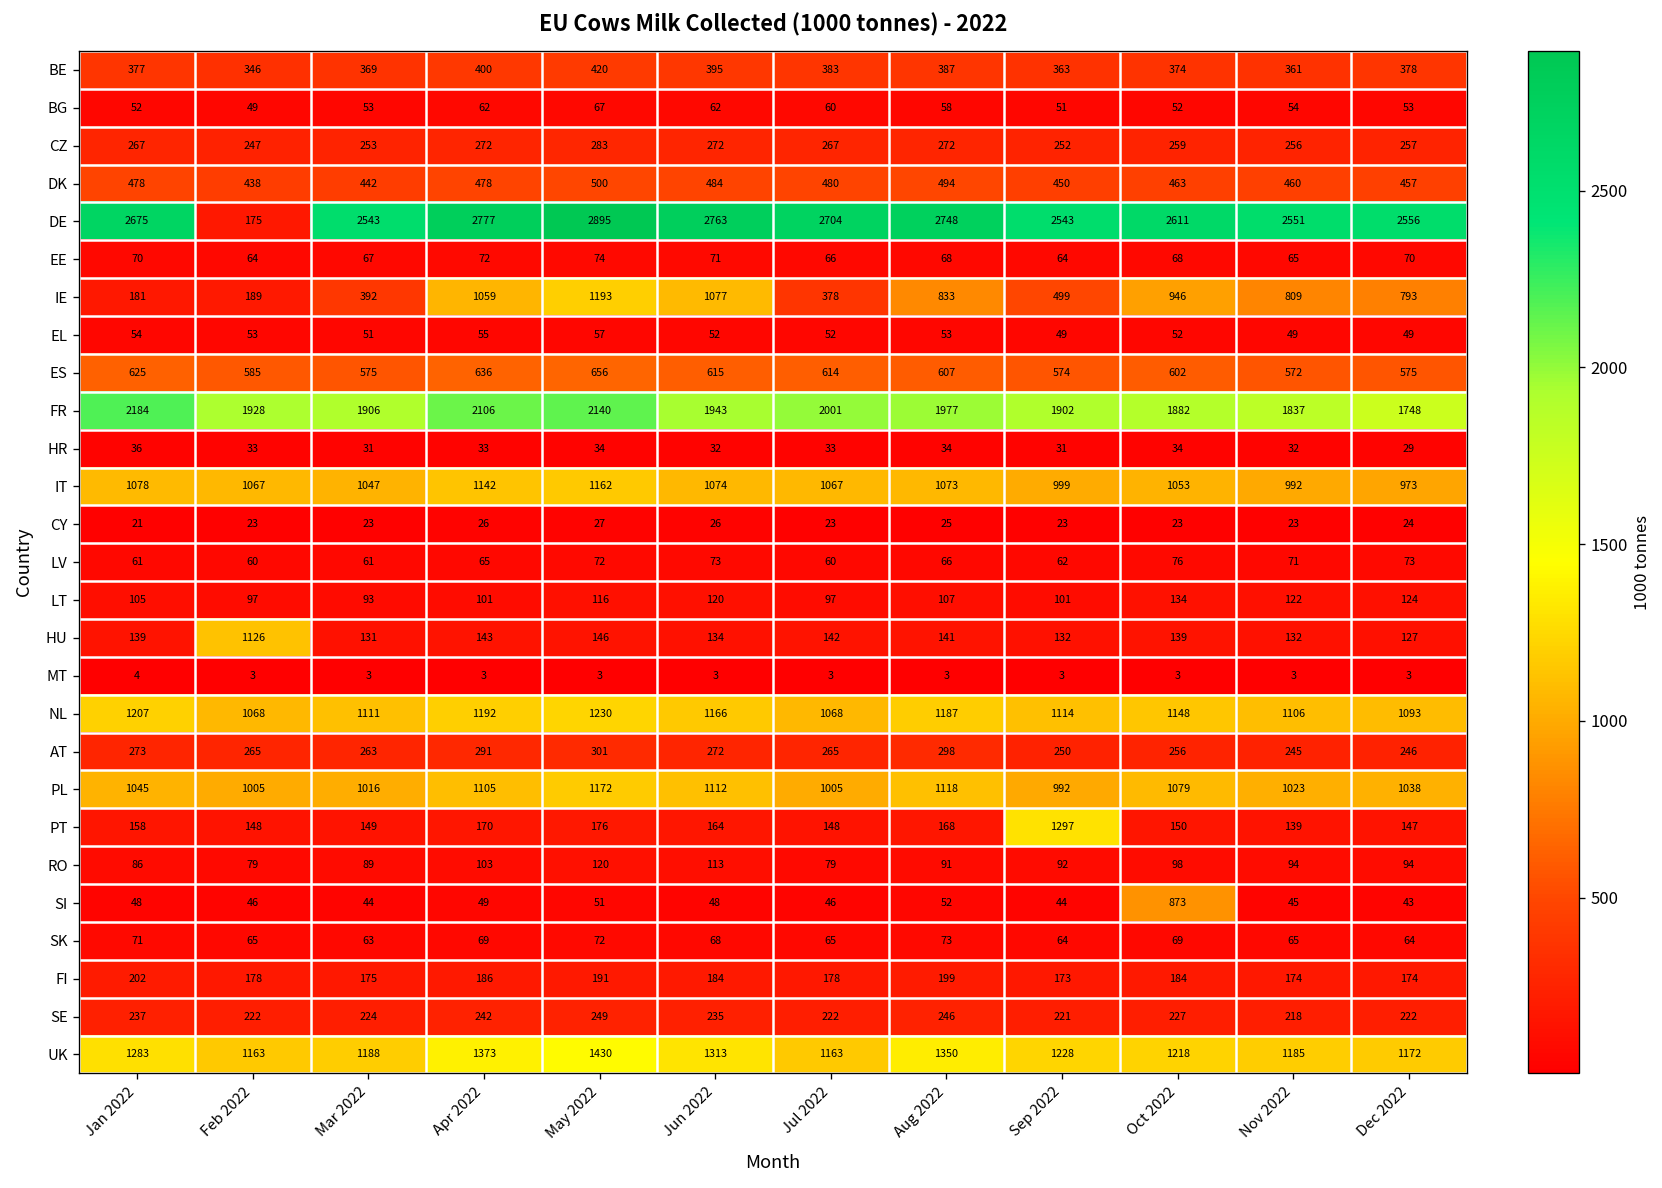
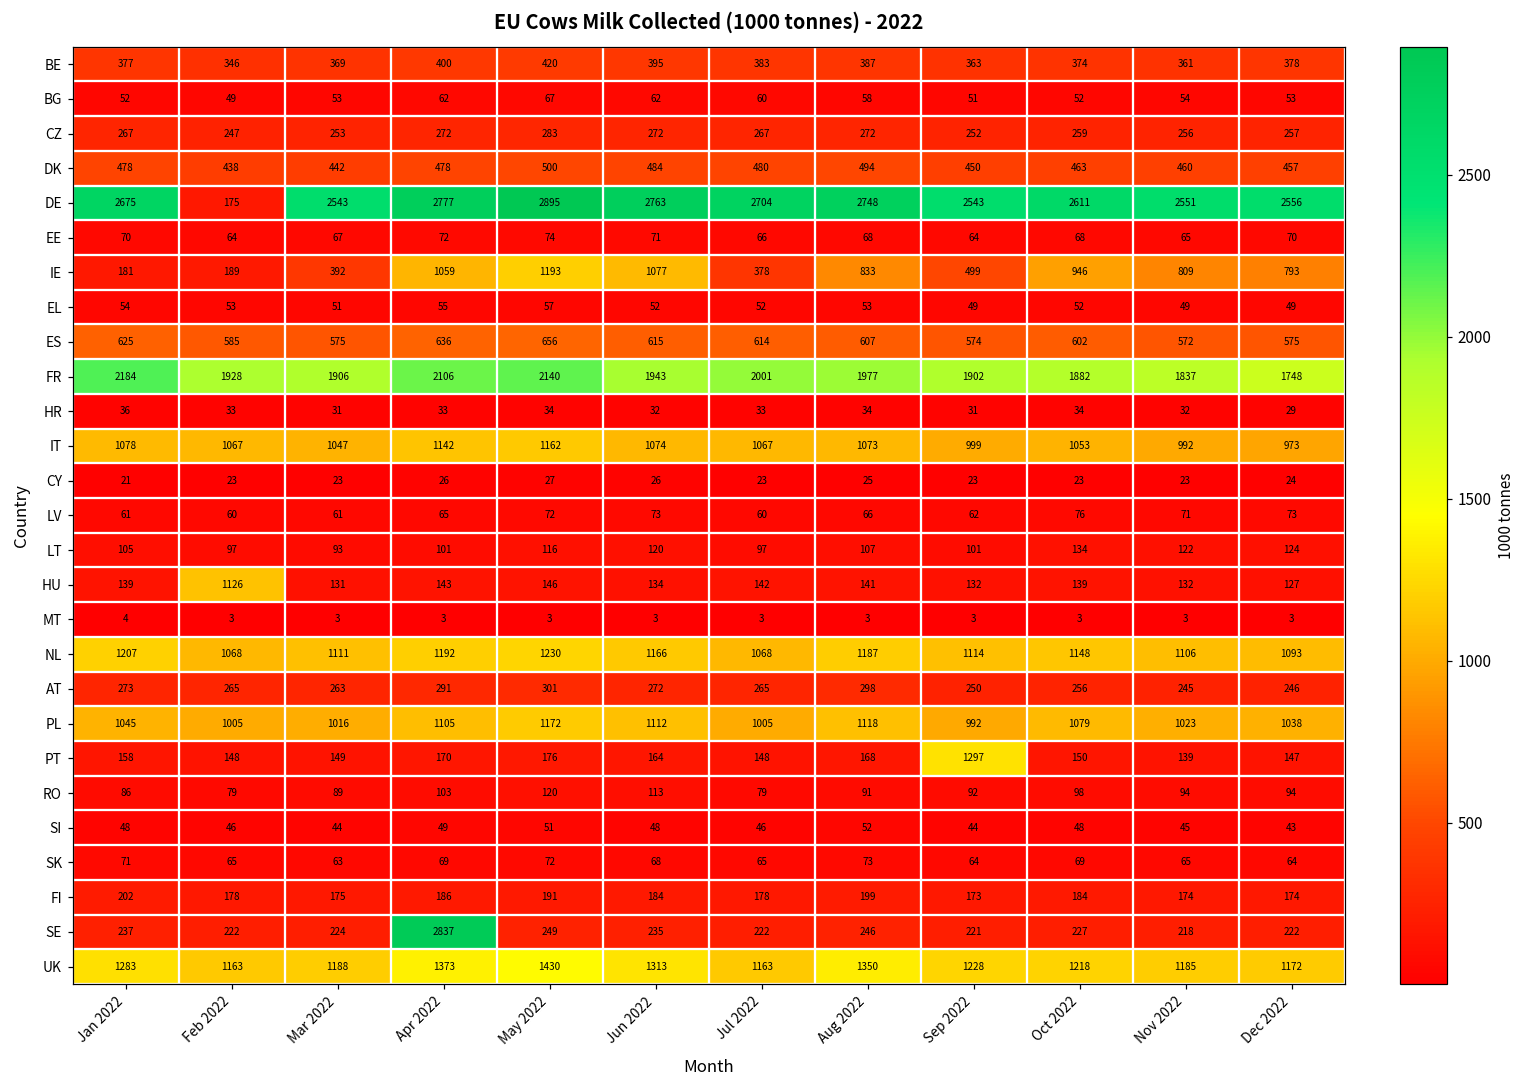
SI, Oct 2022: 873 -> 48
SE, Apr 2022: 242 -> 2837
